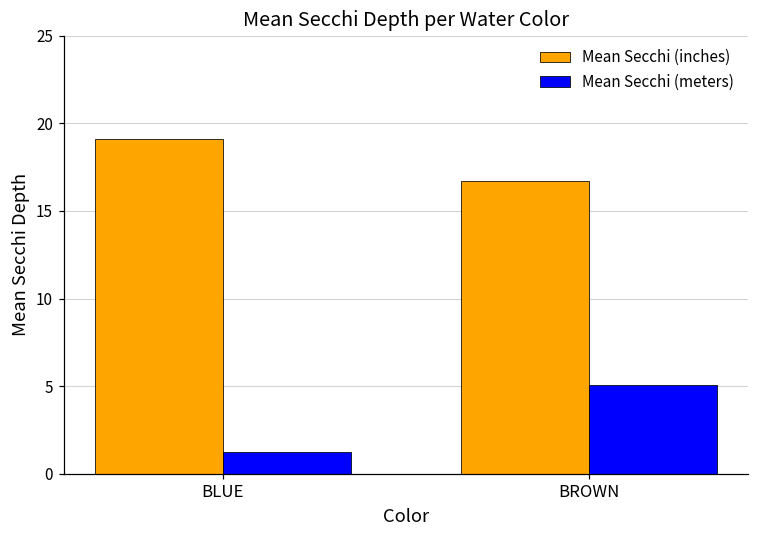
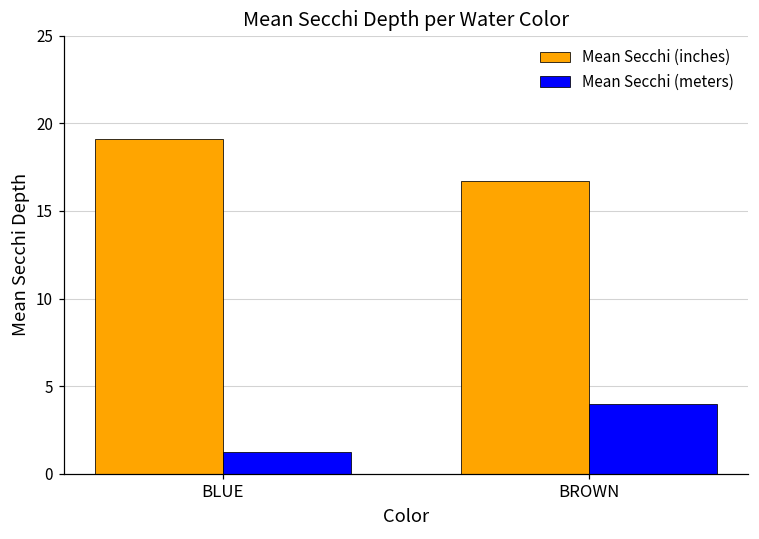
Mean Secchi (meters), BROWN: 5.0 -> 4.0
